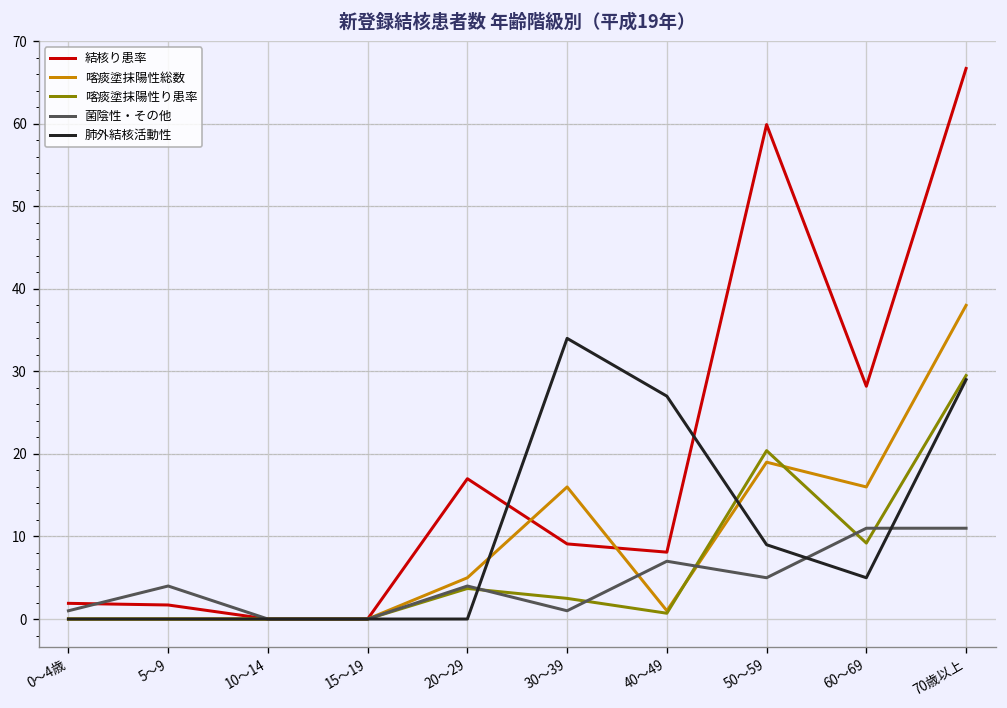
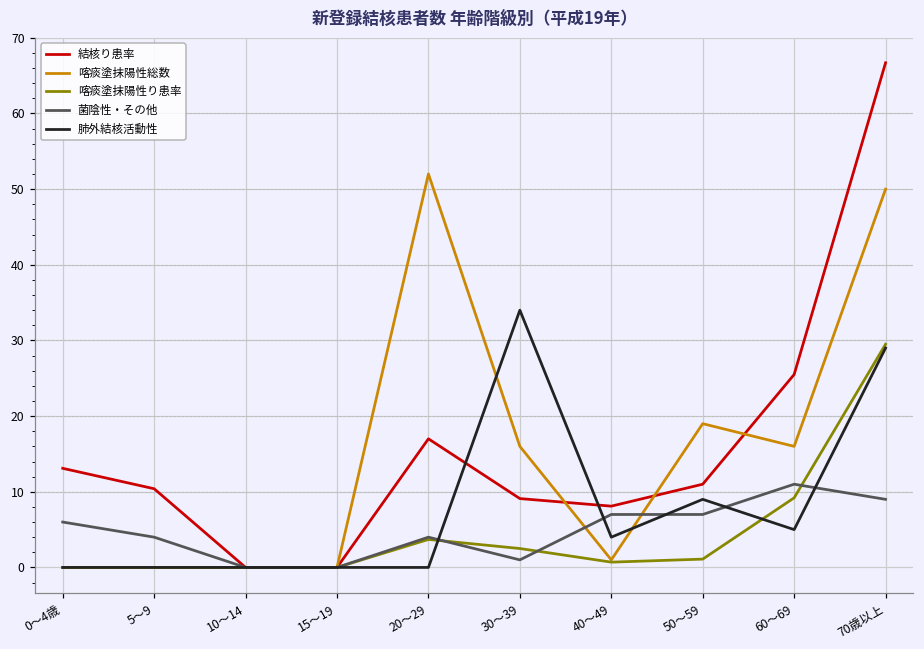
結核り患率, 0～4歳: 2 -> 13
菌陰性・その他, 0～4歳: 1 -> 6
結核り患率, 5～9: 2 -> 10
喀痰塗抹陽性総数, 20～29: 5 -> 52
肺外結核活動性, 40～49: 27 -> 4
結核り患率, 50～59: 60 -> 11
喀痰塗抹陽性り患率, 50～59: 20 -> 1
菌陰性・その他, 50～59: 5 -> 7
結核り患率, 60～69: 28 -> 26
喀痰塗抹陽性総数, 70歳以上: 38 -> 50
菌陰性・その他, 70歳以上: 11 -> 9
